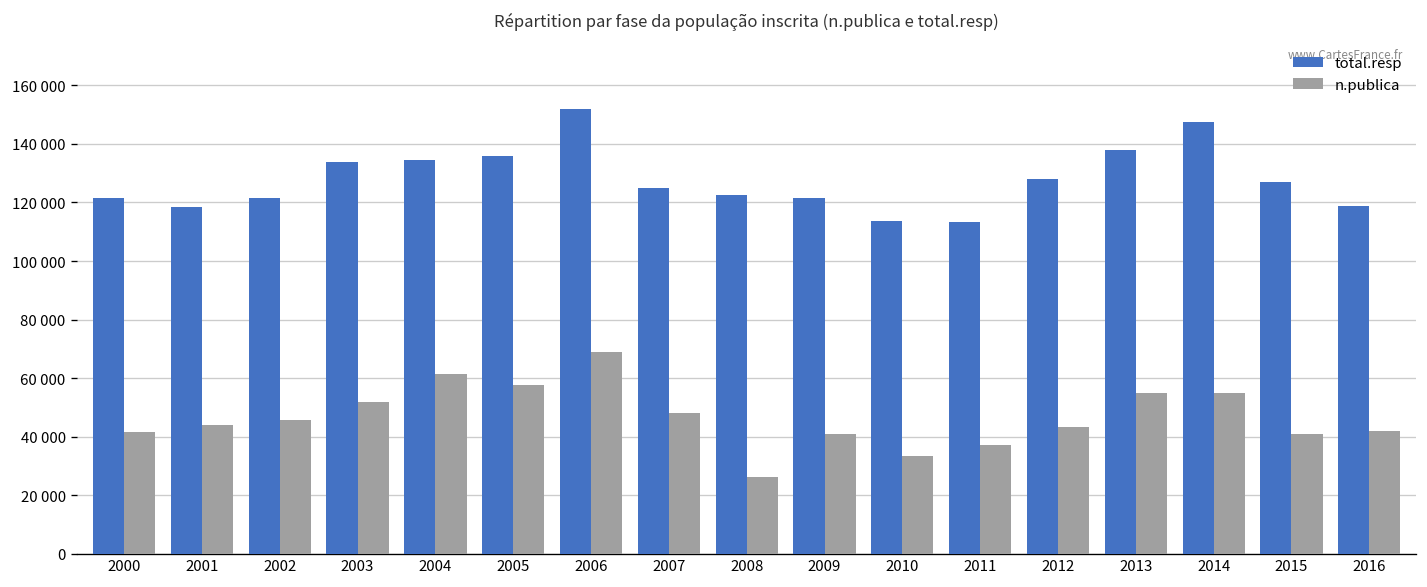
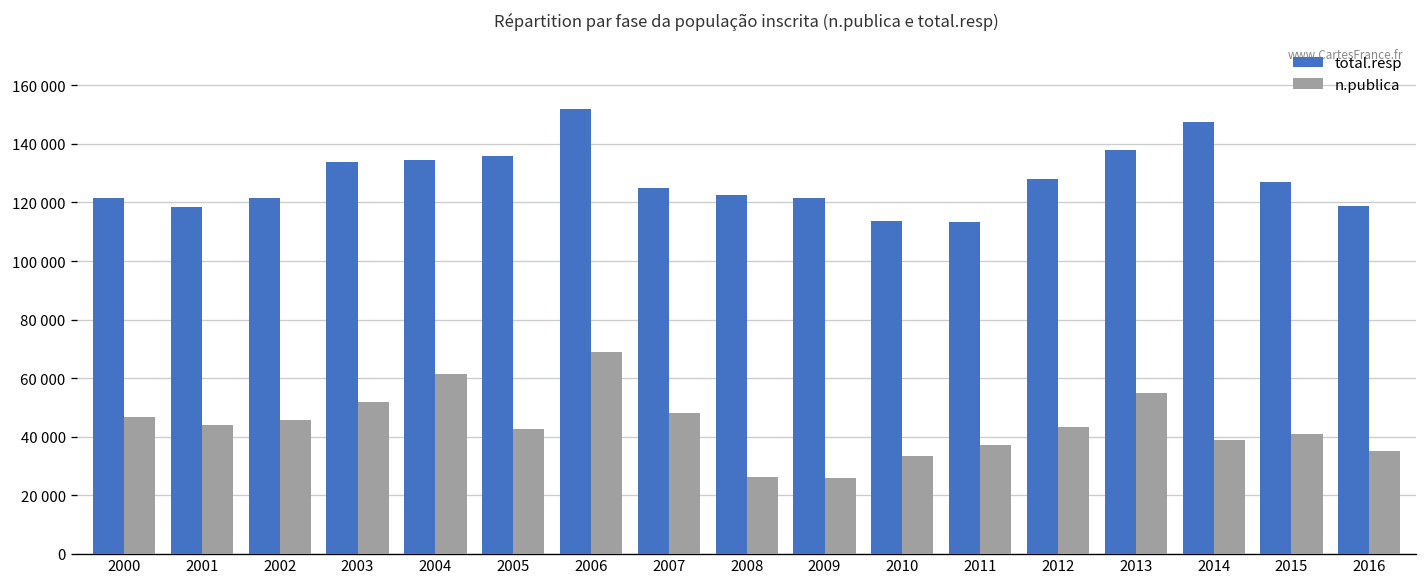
n.publica, 2000: 42000 -> 47000
n.publica, 2005: 58000 -> 43000
n.publica, 2009: 41000 -> 26000
n.publica, 2014: 55000 -> 39000
n.publica, 2016: 42000 -> 35000
